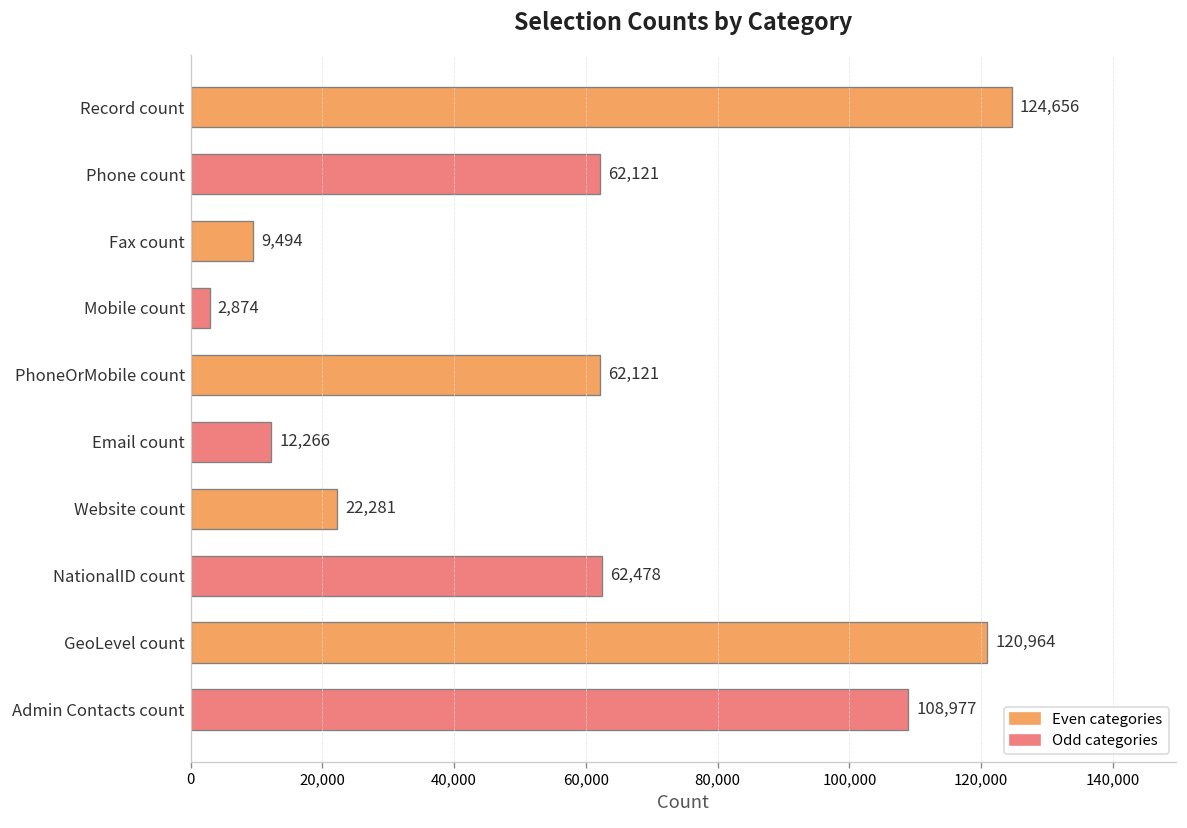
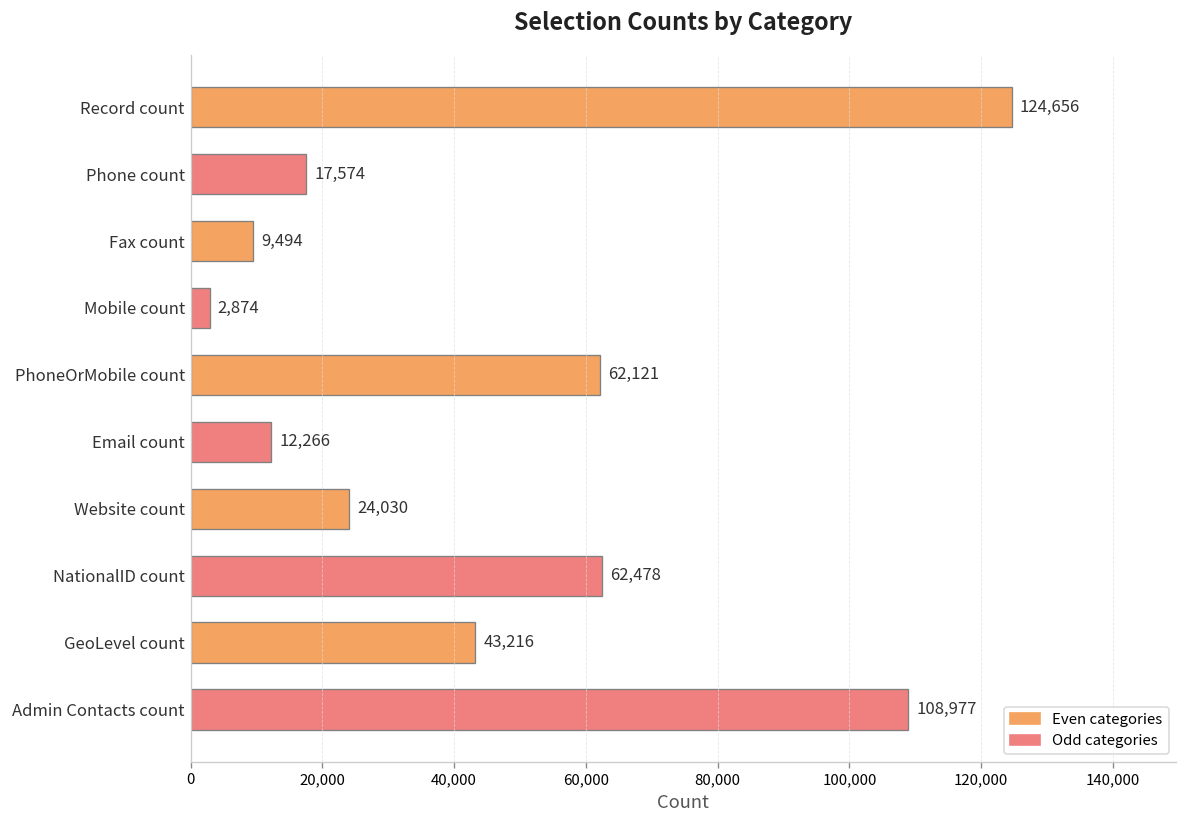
Phone count: 62,121 -> 17,574
Website count: 22,281 -> 24,030
GeoLevel count: 120,964 -> 43,216
